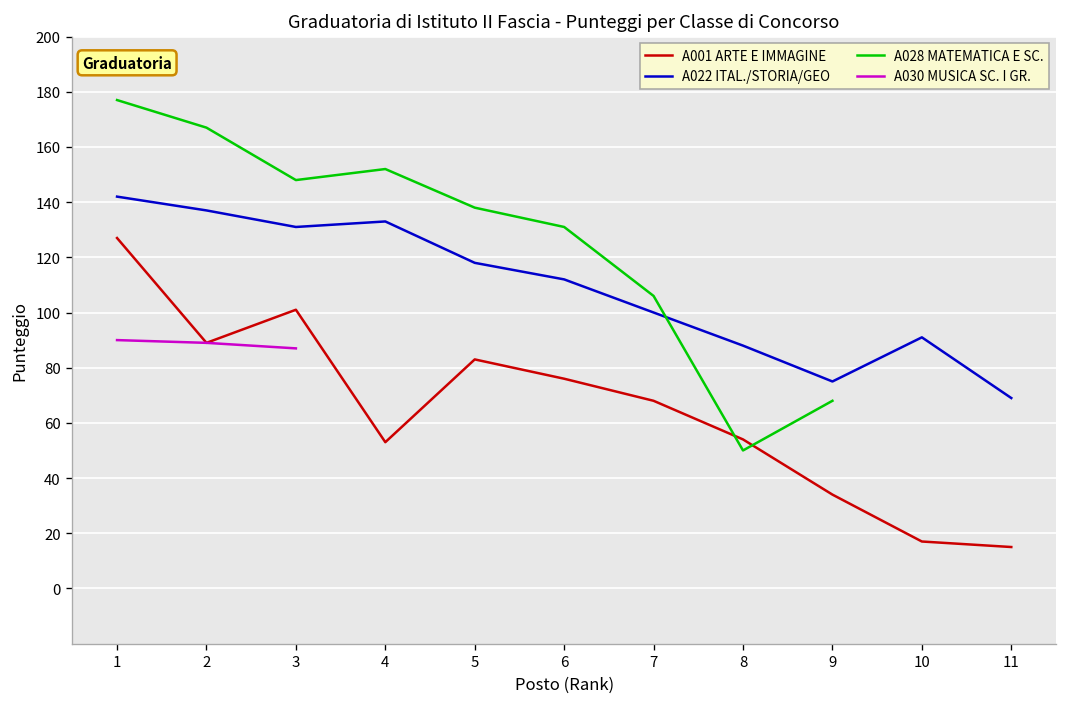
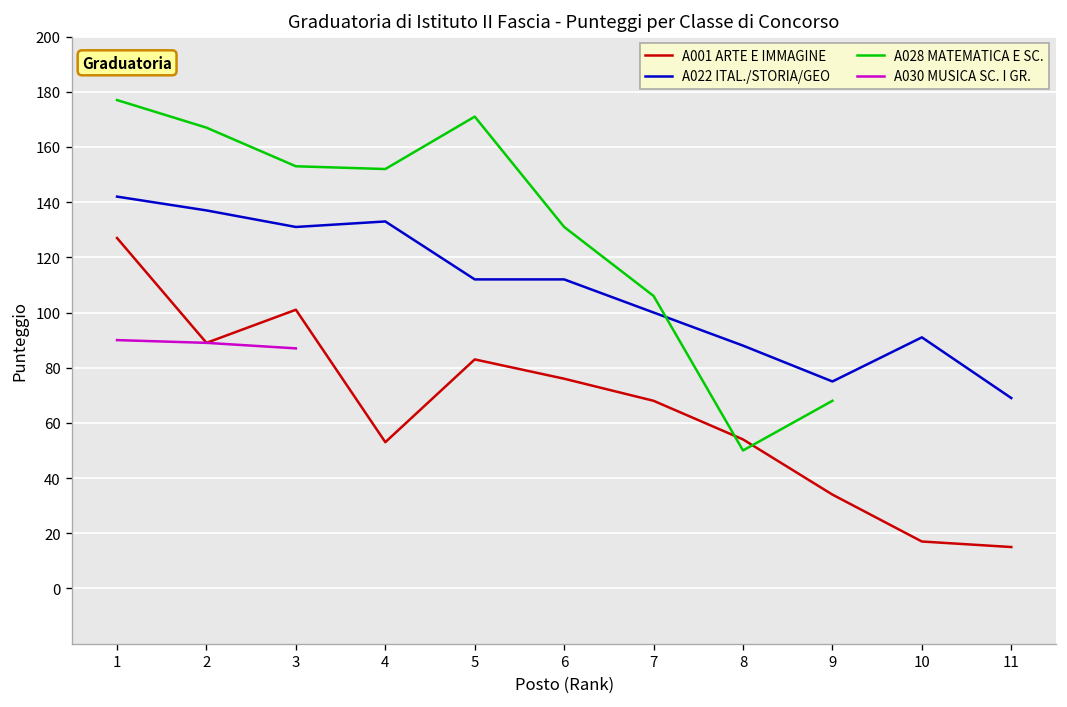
A028 MATEMATICA E SC., 3: 148 -> 153
A022 ITAL./STORIA/GEO, 5: 118 -> 112
A028 MATEMATICA E SC., 5: 138 -> 171
